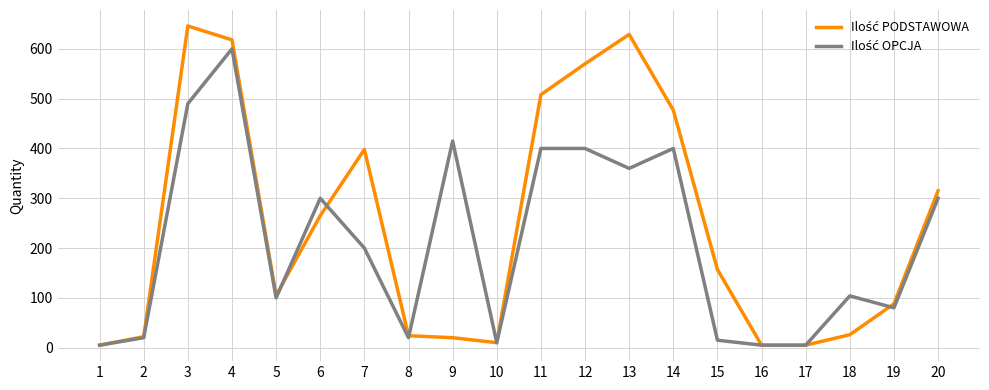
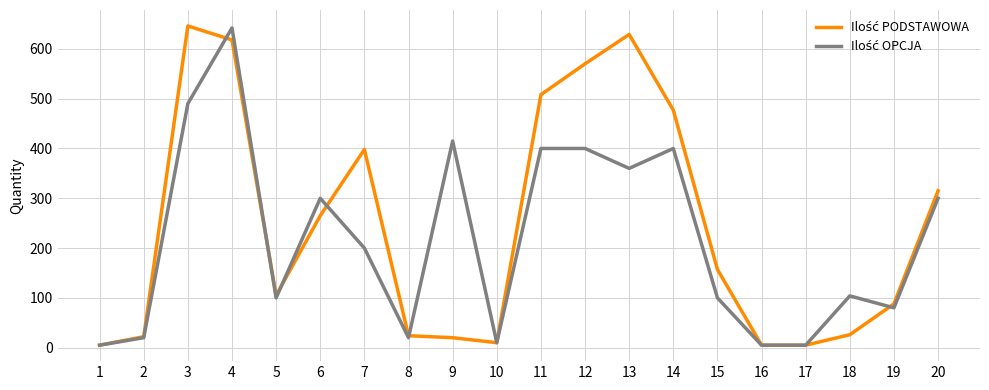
Ilość OPCJA, 4: 600 -> 640
Ilość OPCJA, 15: 20 -> 100
